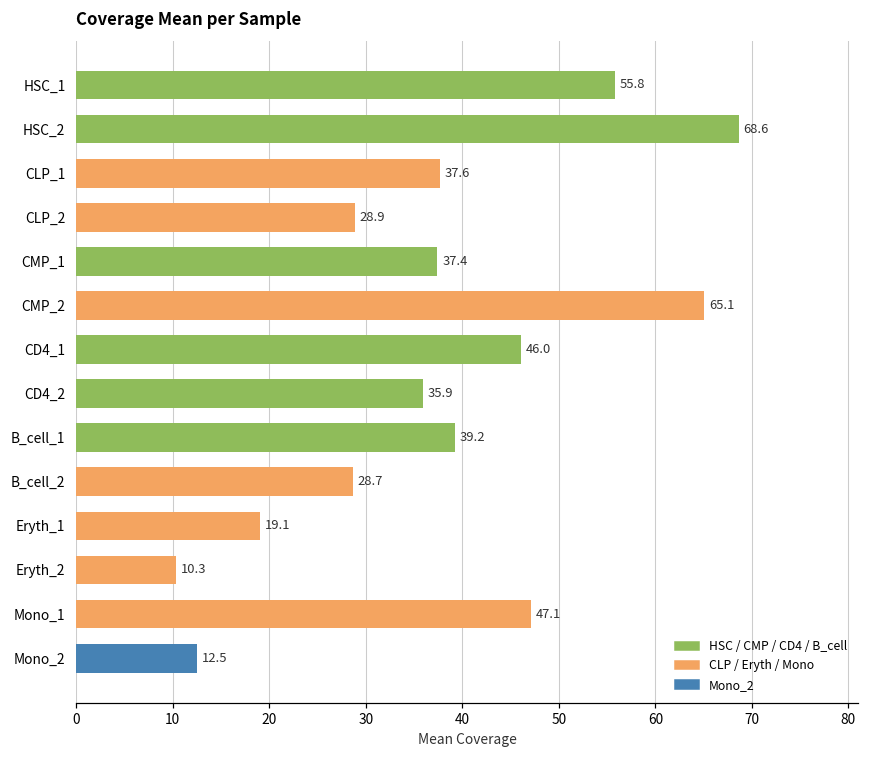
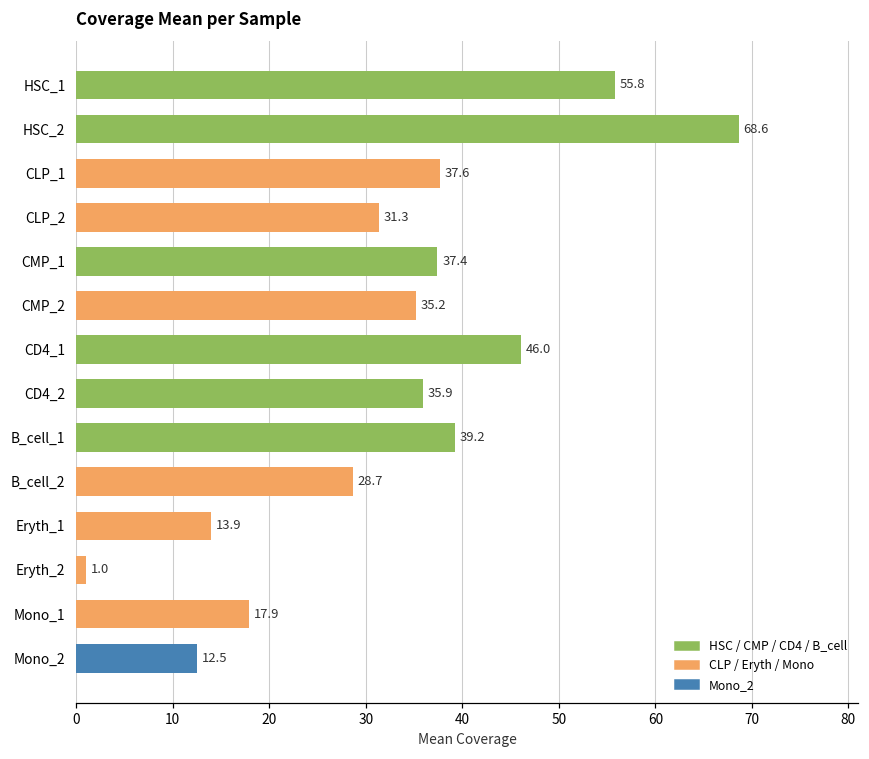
CLP_2: 28.9 -> 31.3
CMP_2: 65.1 -> 35.2
Eryth_1: 19.1 -> 13.9
Eryth_2: 10.3 -> 1.0
Mono_1: 47.1 -> 17.9
